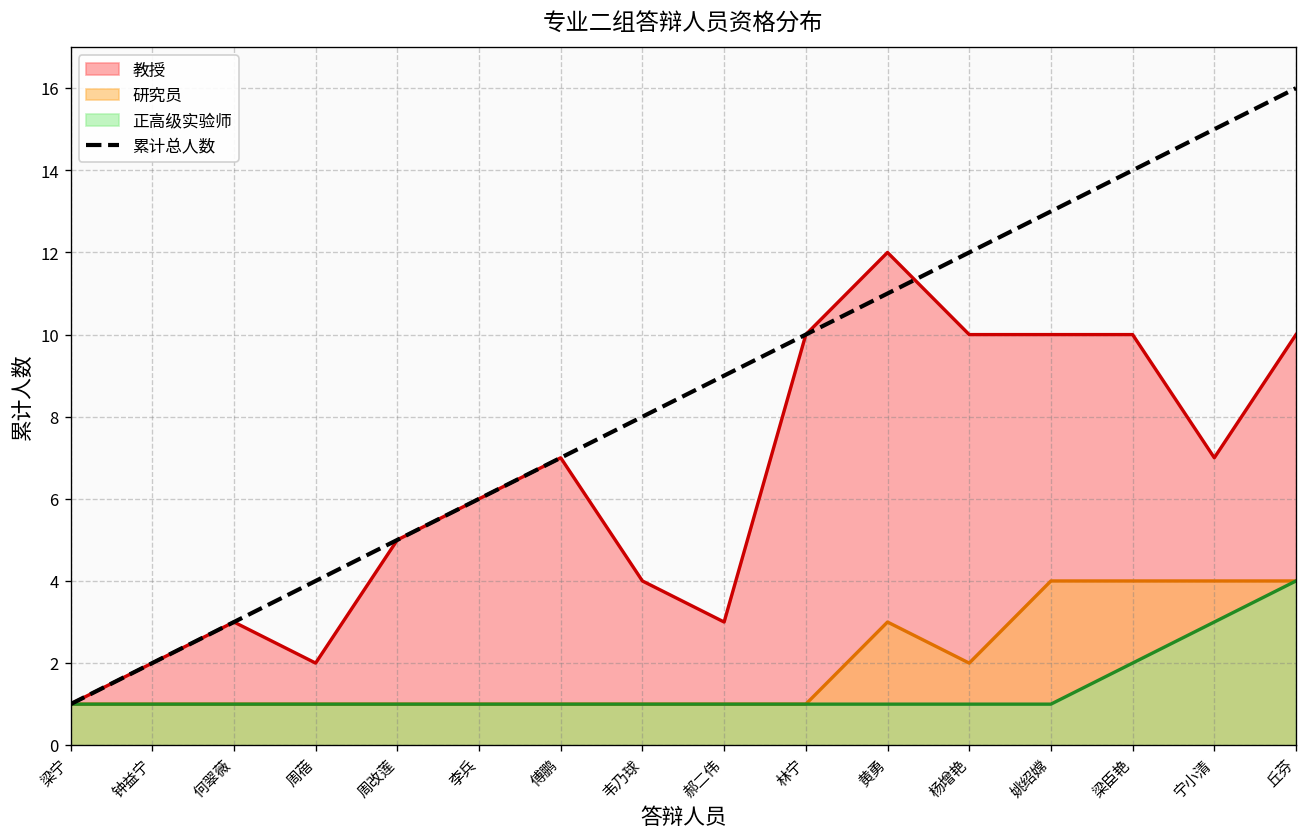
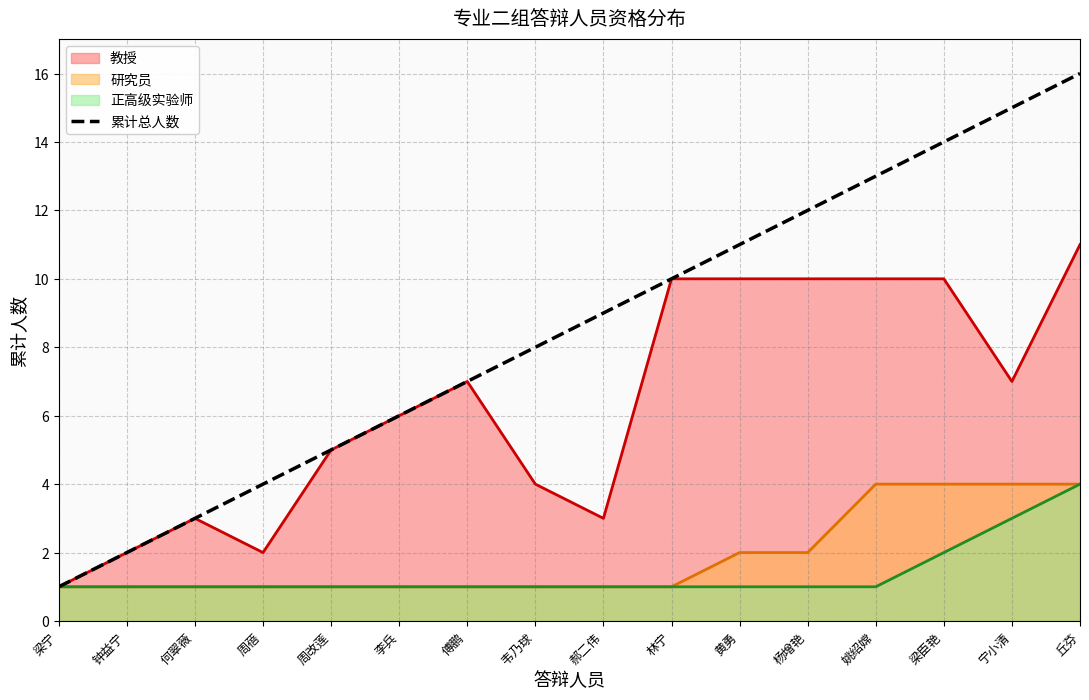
教授, 黄勇: 12 -> 10
研究员, 黄勇: 3 -> 2
教授, 丘芬: 10 -> 11
